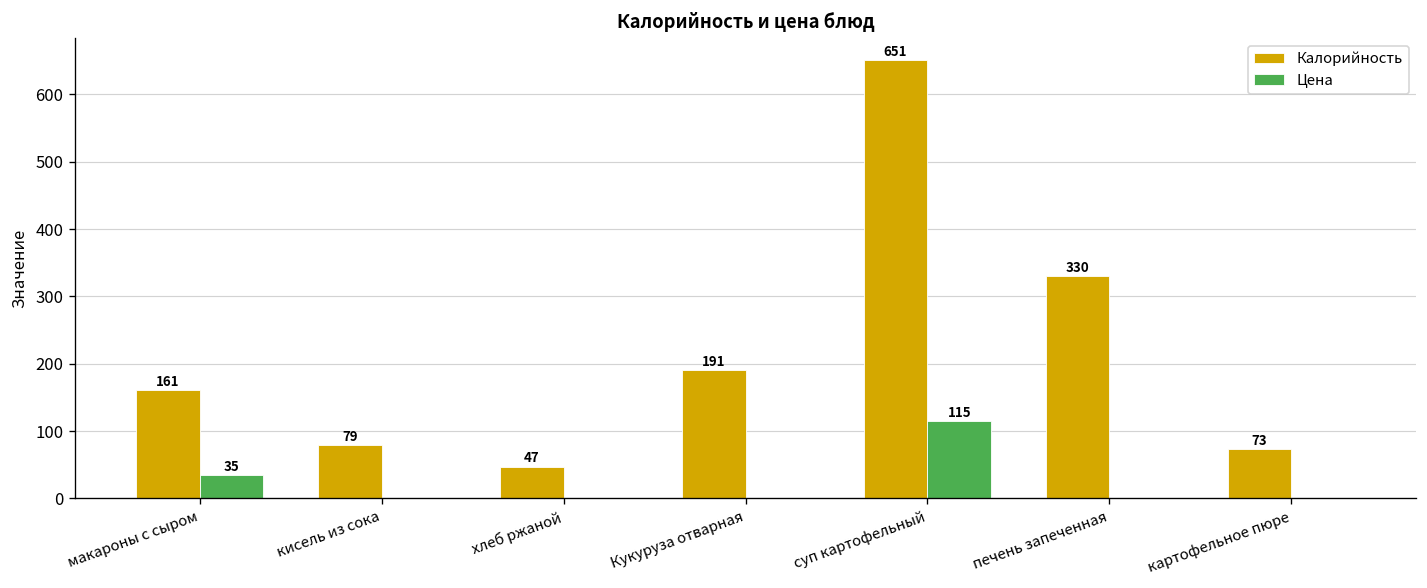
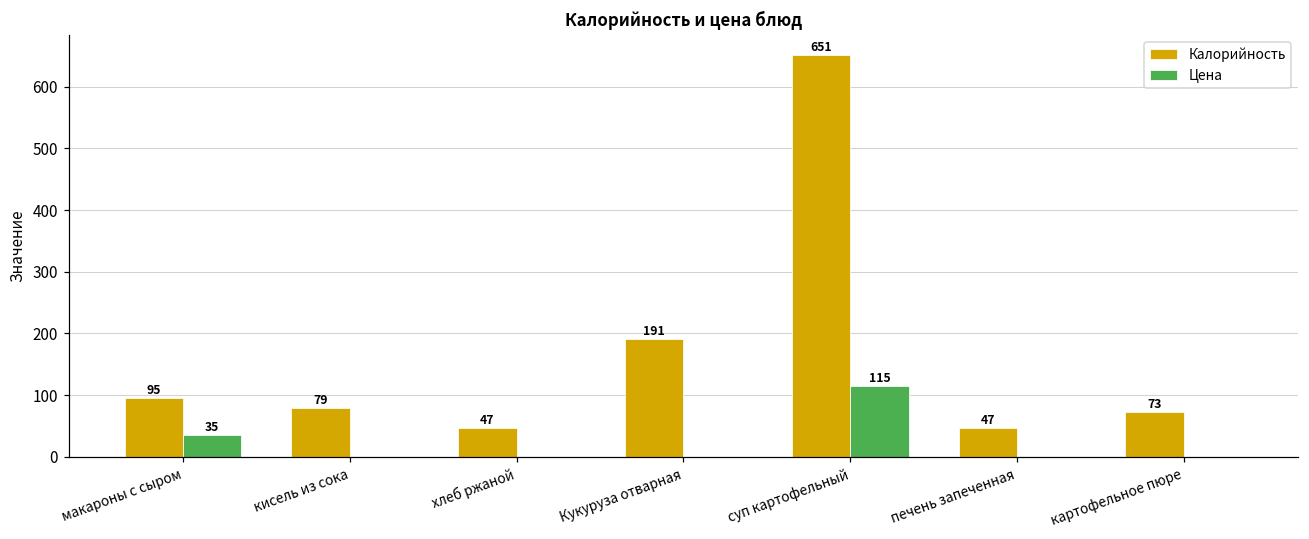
Калорийность, макароны с сыром: 161 -> 95
Калорийность, печень запеченная: 330 -> 47
